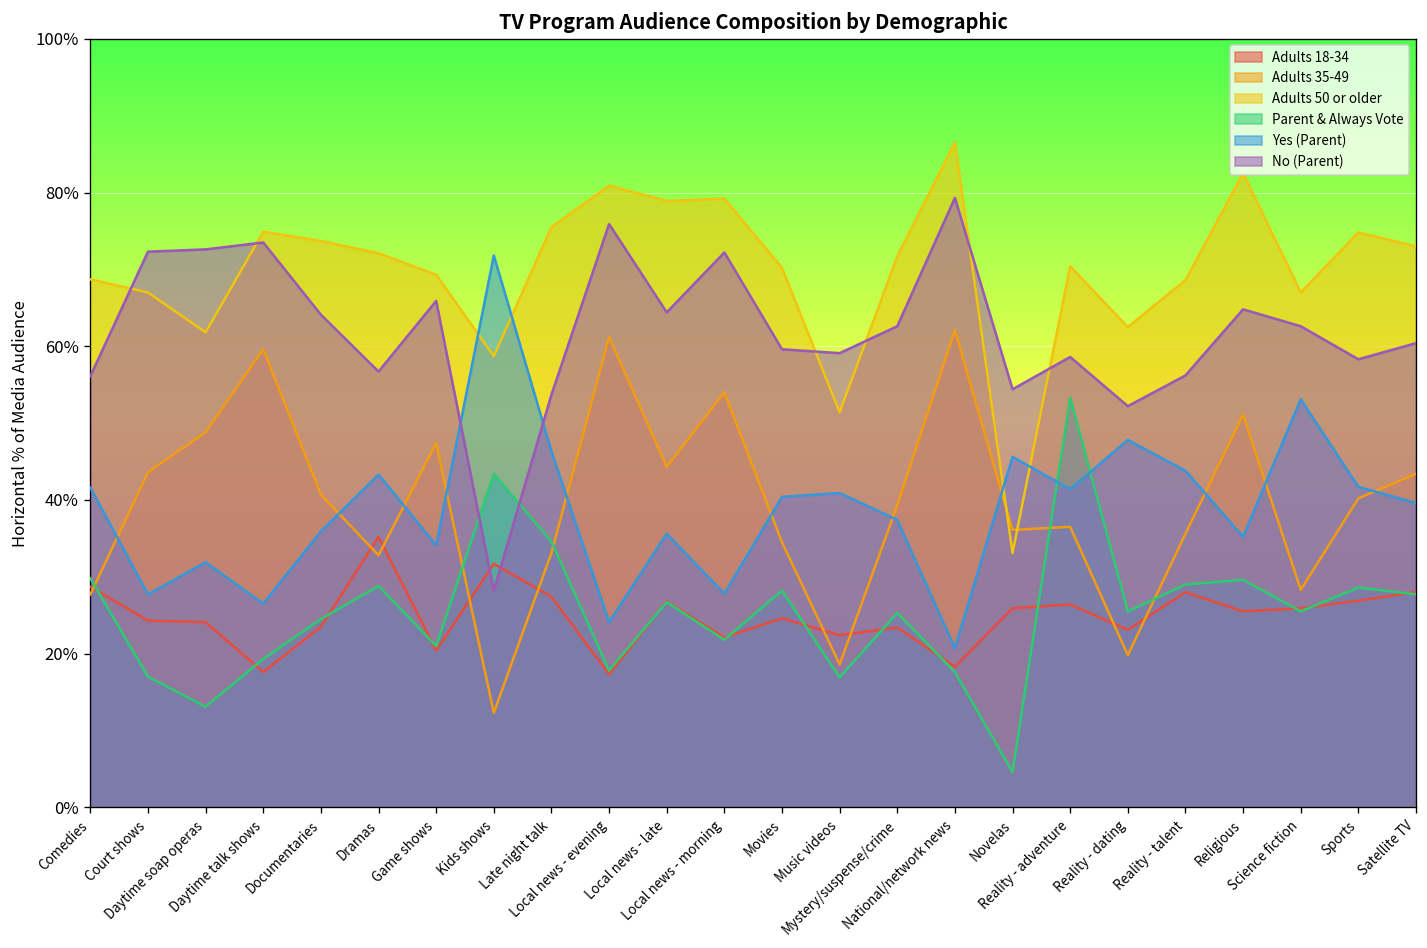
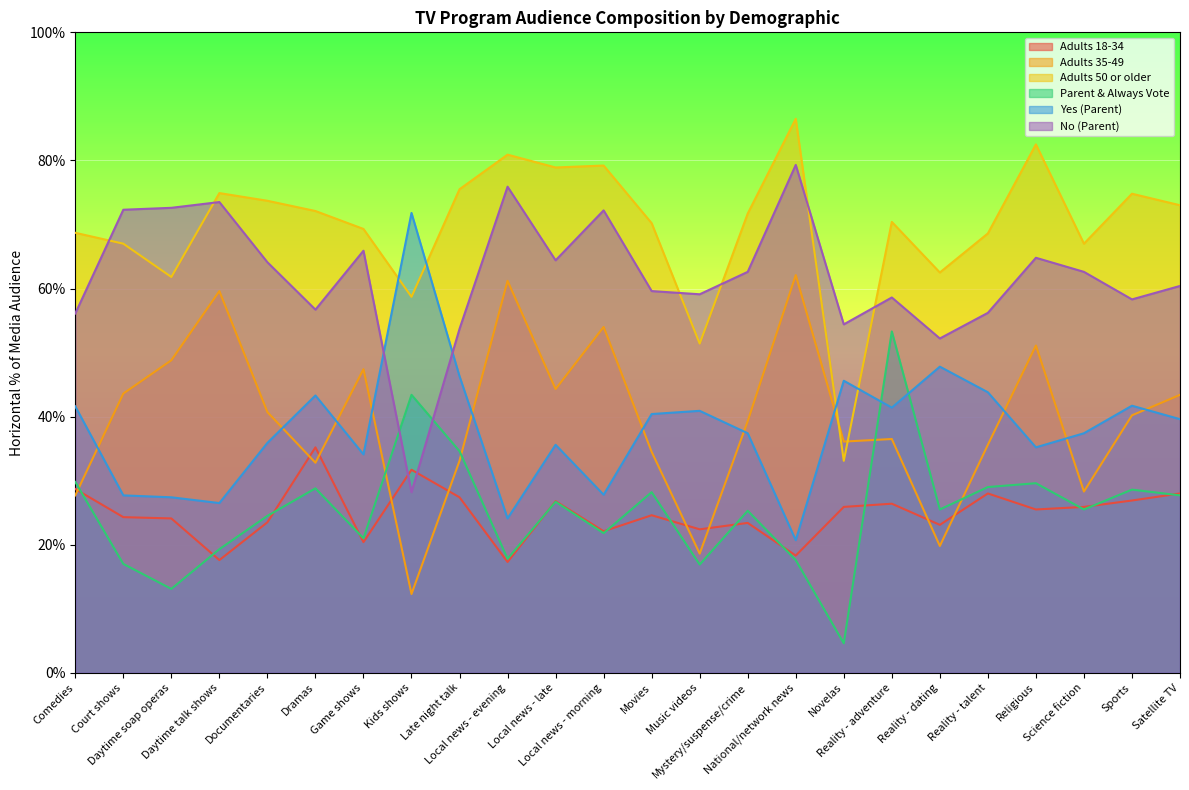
Yes (Parent), Daytime soap operas: 32% -> 27%
Yes (Parent), Science fiction: 53% -> 37%
